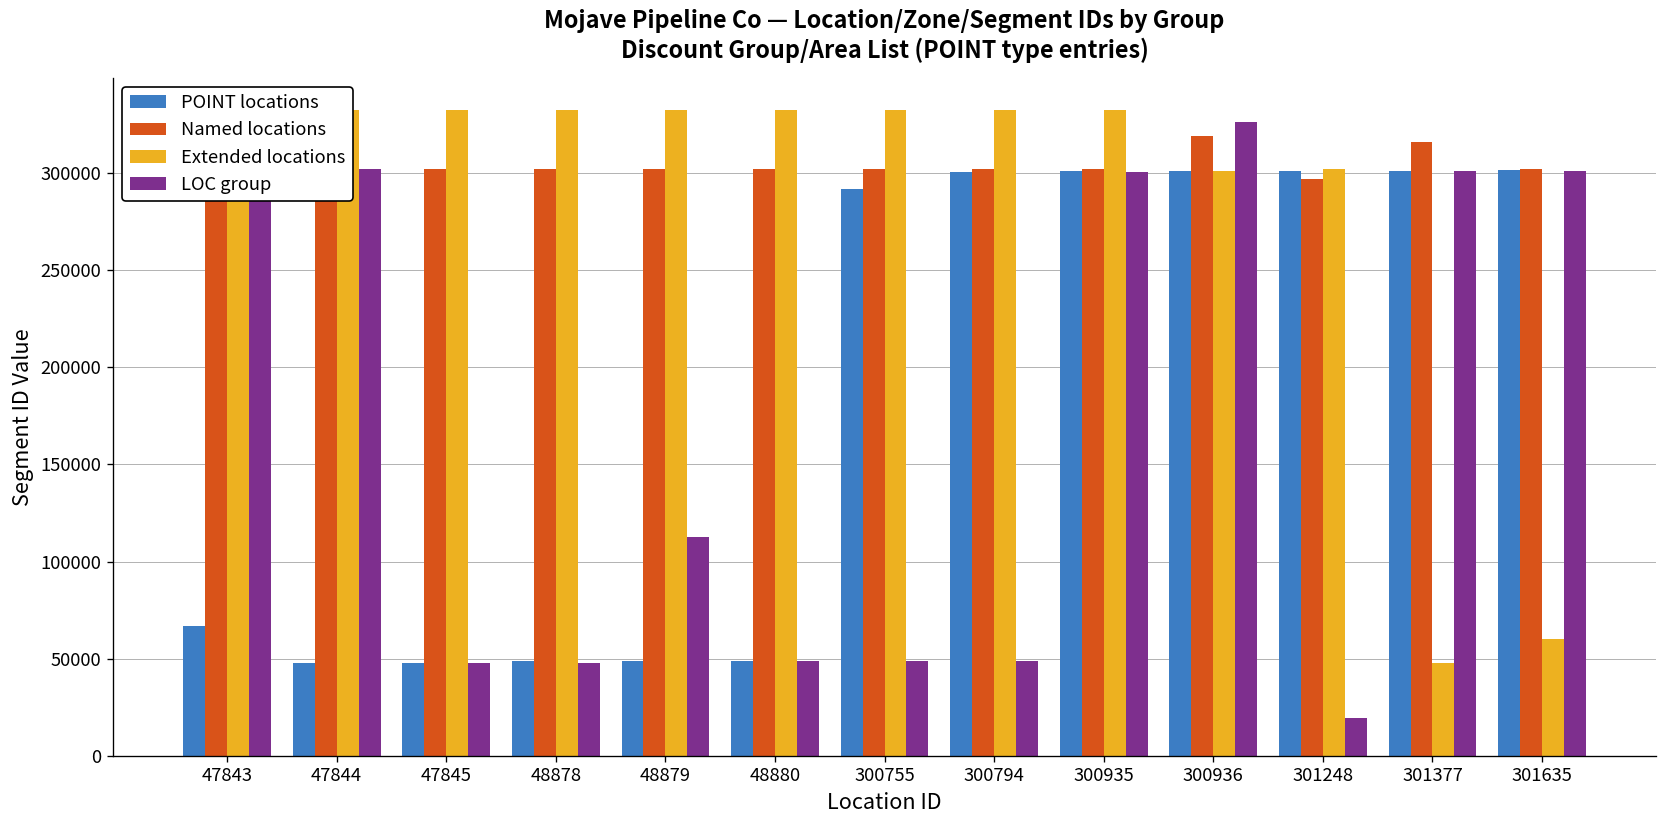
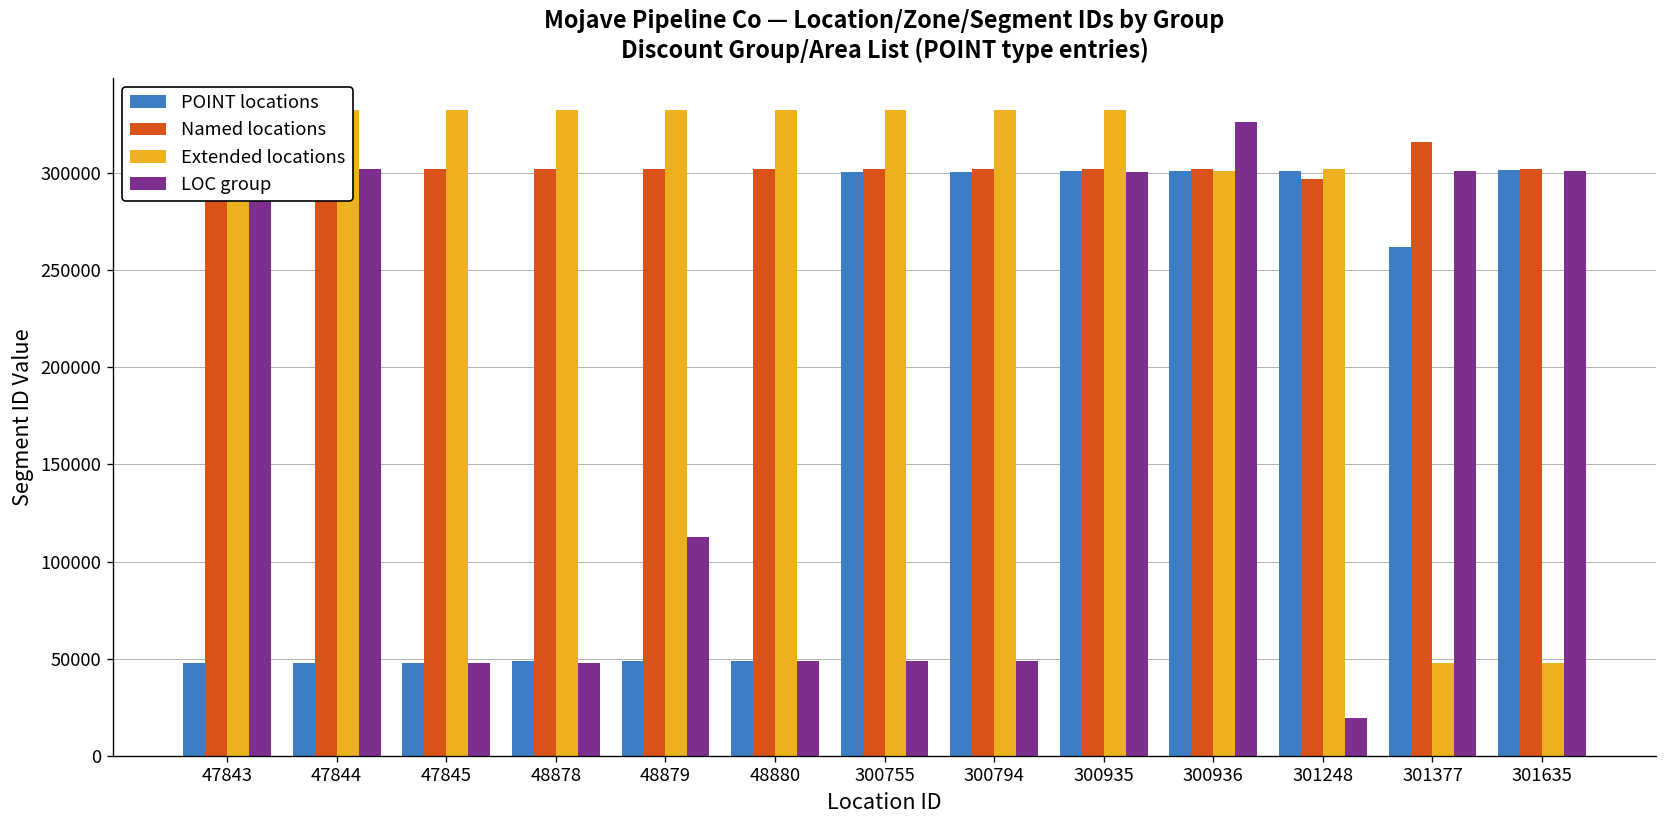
POINT locations, 47843: 67000 -> 48000
POINT locations, 300755: 292000 -> 301000
Named locations, 300936: 319000 -> 302000
POINT locations, 301377: 301000 -> 262000
Extended locations, 301635: 60000 -> 48000
